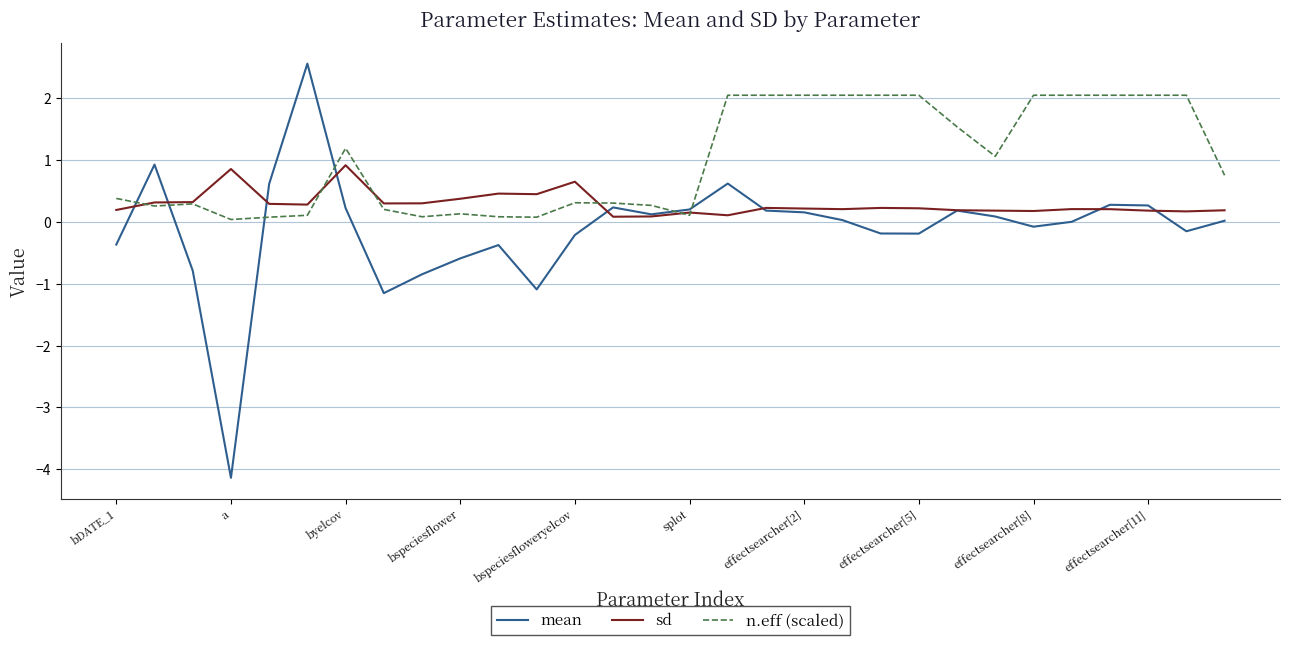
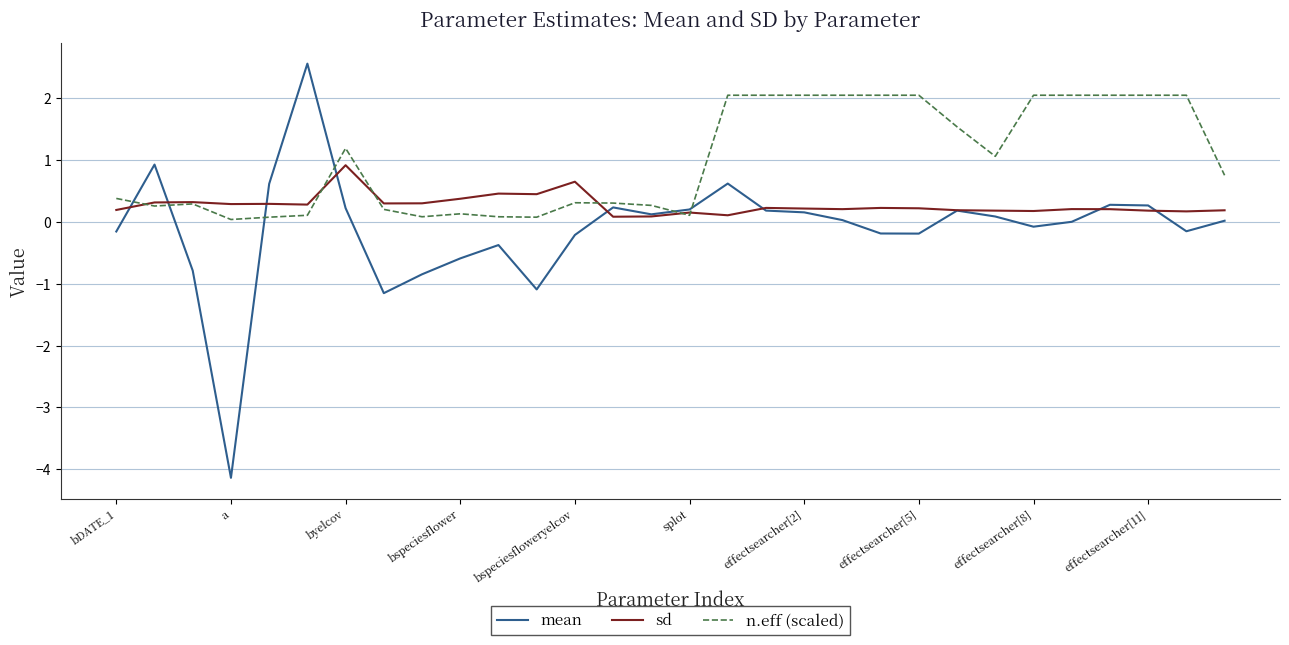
mean, bDATE_1: -0.4 -> -0.2
sd, a: 0.8 -> 0.3
